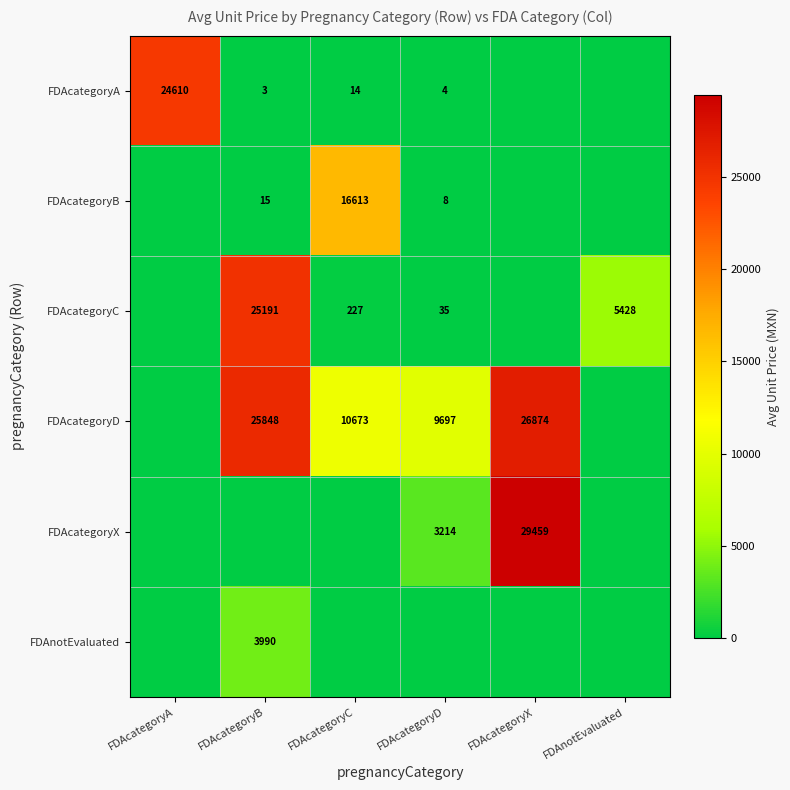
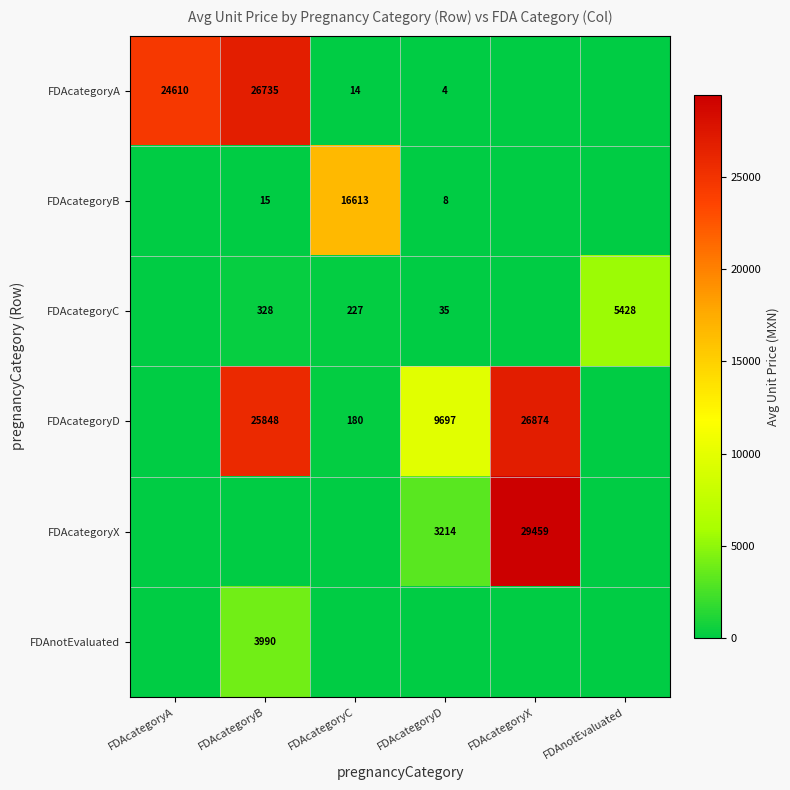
FDAcategoryA, FDAcategoryB: 3 -> 26735
FDAcategoryC, FDAcategoryB: 25191 -> 328
FDAcategoryD, FDAcategoryC: 10673 -> 180
